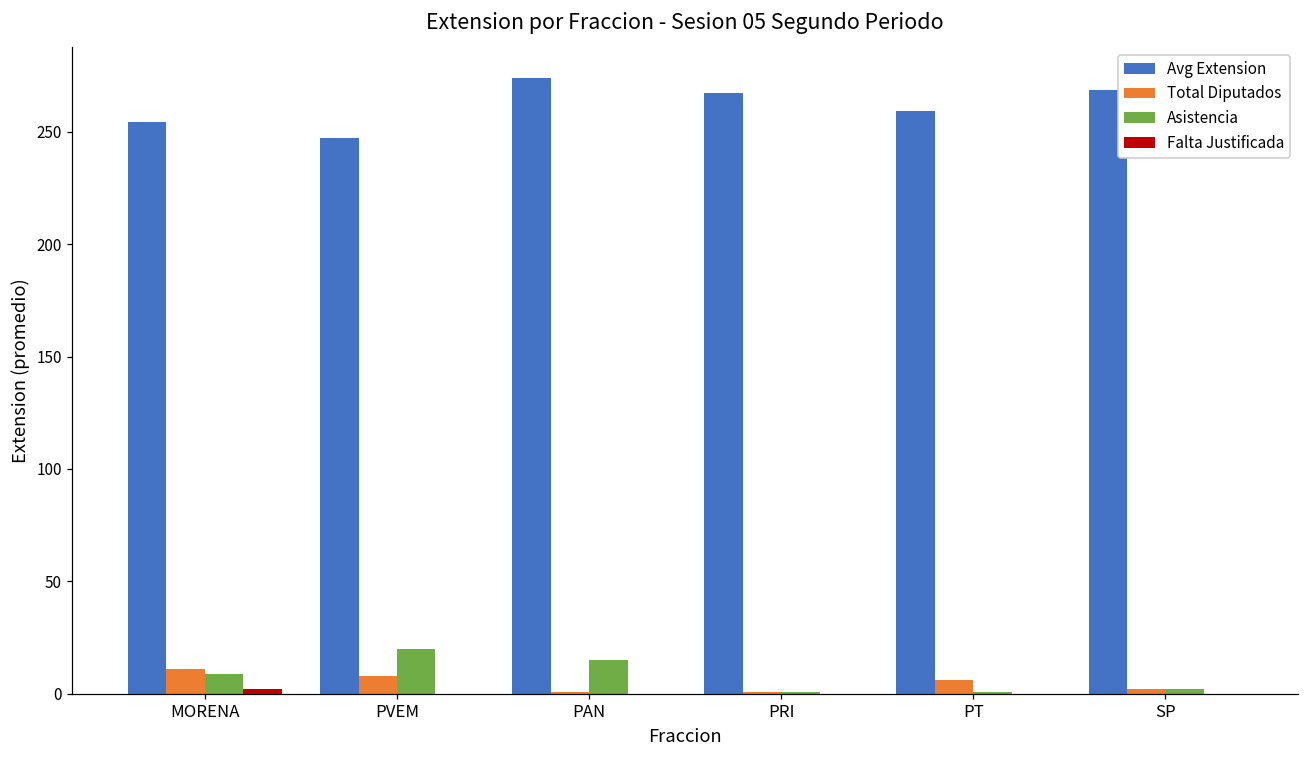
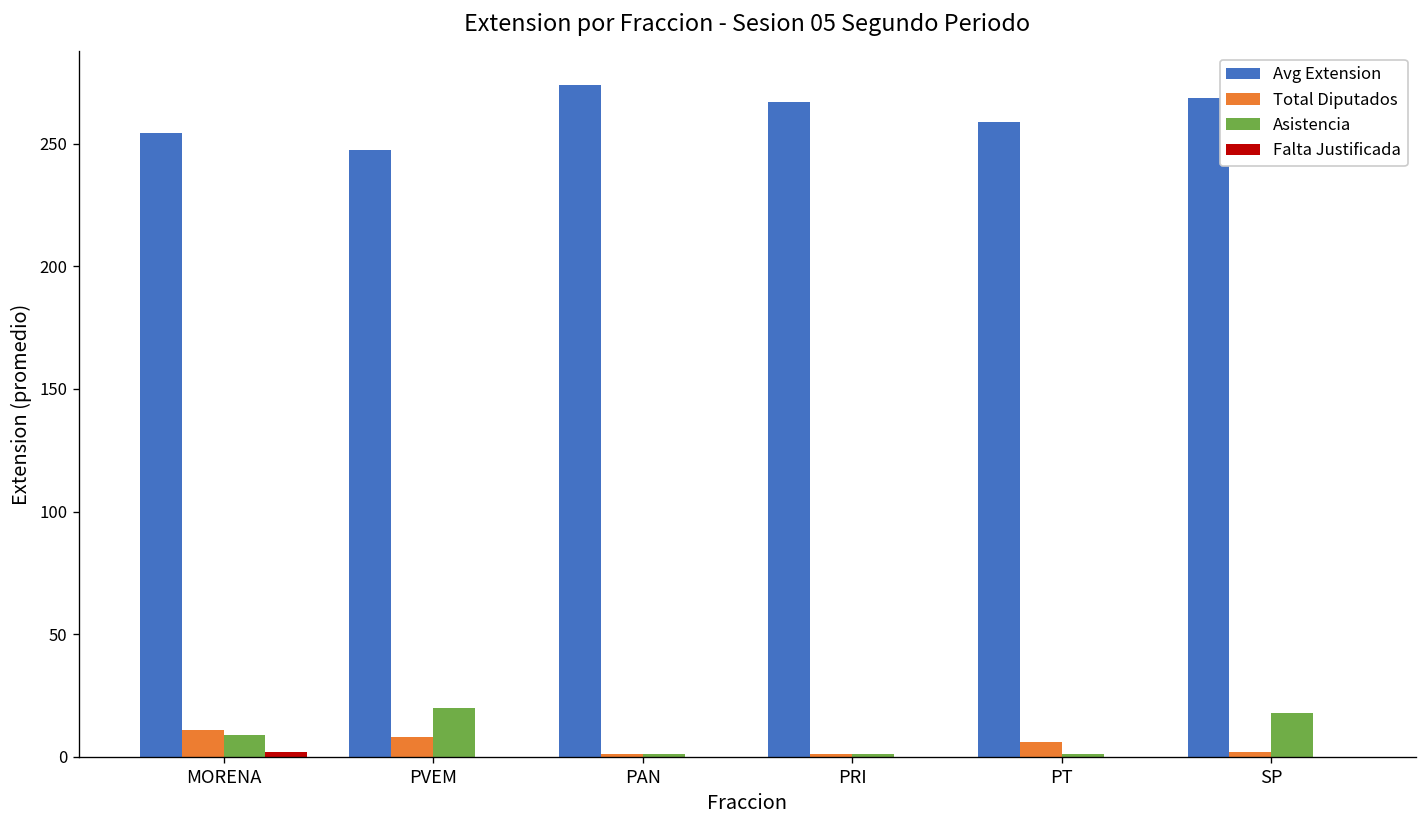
Asistencia, PAN: 15 -> 1
Asistencia, SP: 2 -> 18
